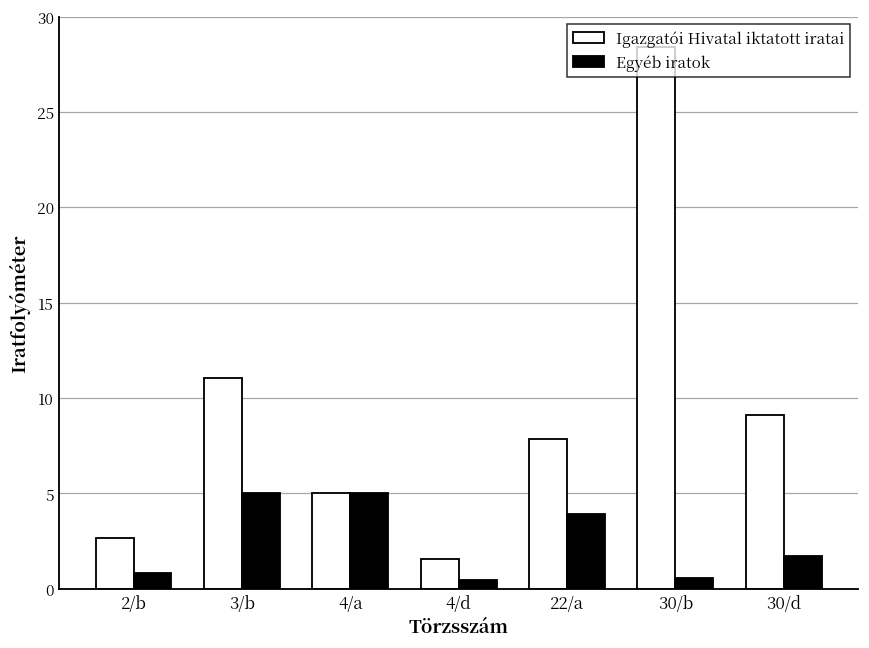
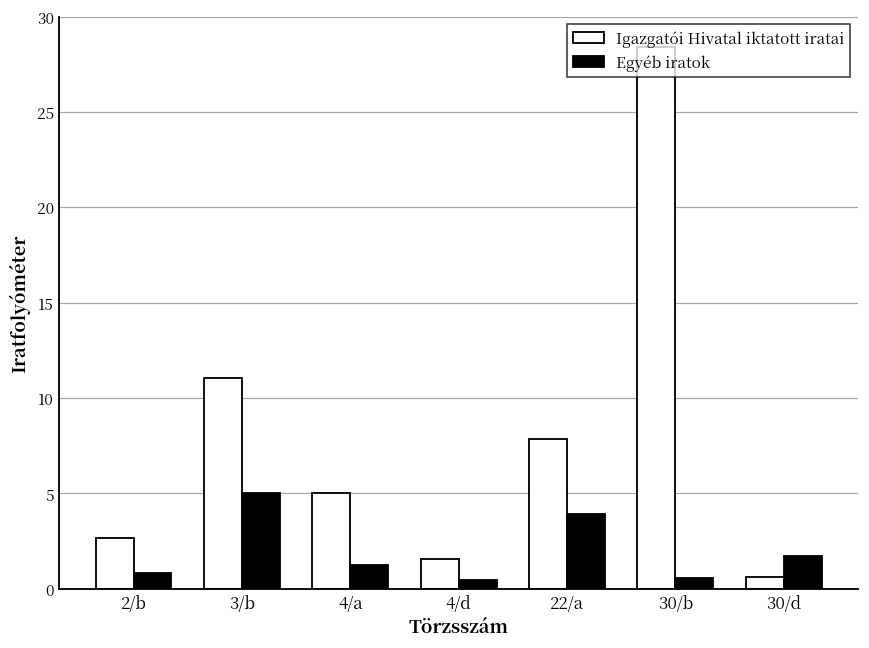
Egyéb iratok, 4/a: 5.0 -> 1.2
Igazgatói Hivatal iktatott iratai, 30/d: 9.1 -> 0.6
